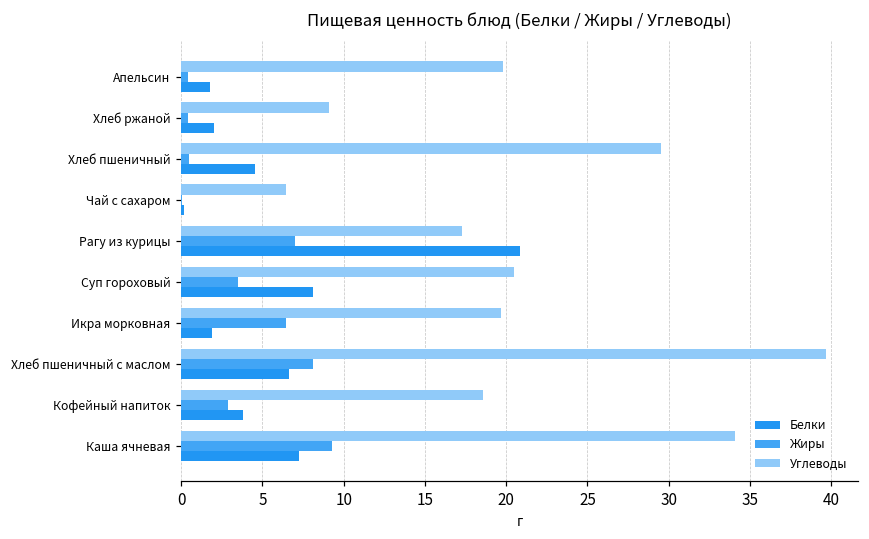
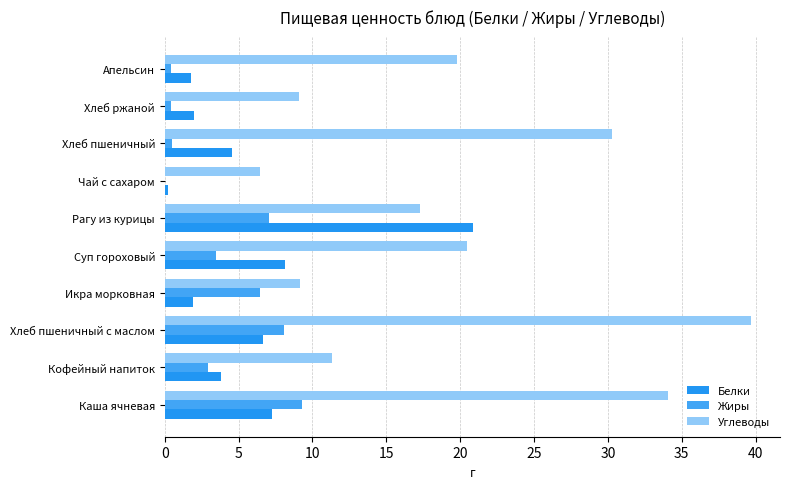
Углеводы, Хлеб пшеничный: 29.5 -> 30.3
Углеводы, Икра морковная: 19.7 -> 9.1
Углеводы, Кофейный напиток: 18.6 -> 11.3
